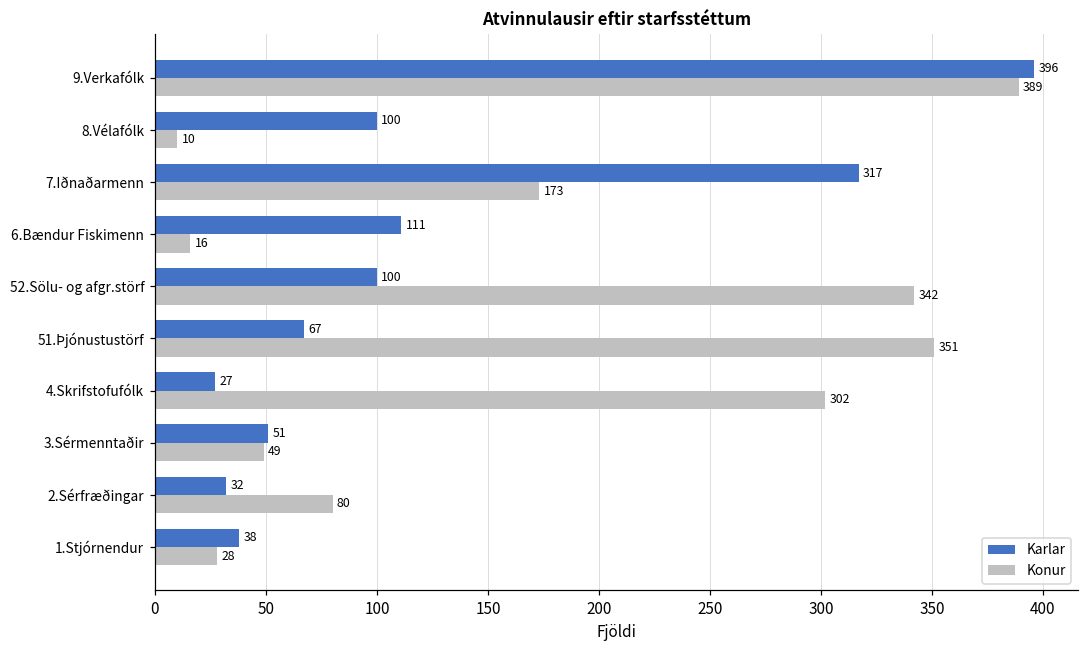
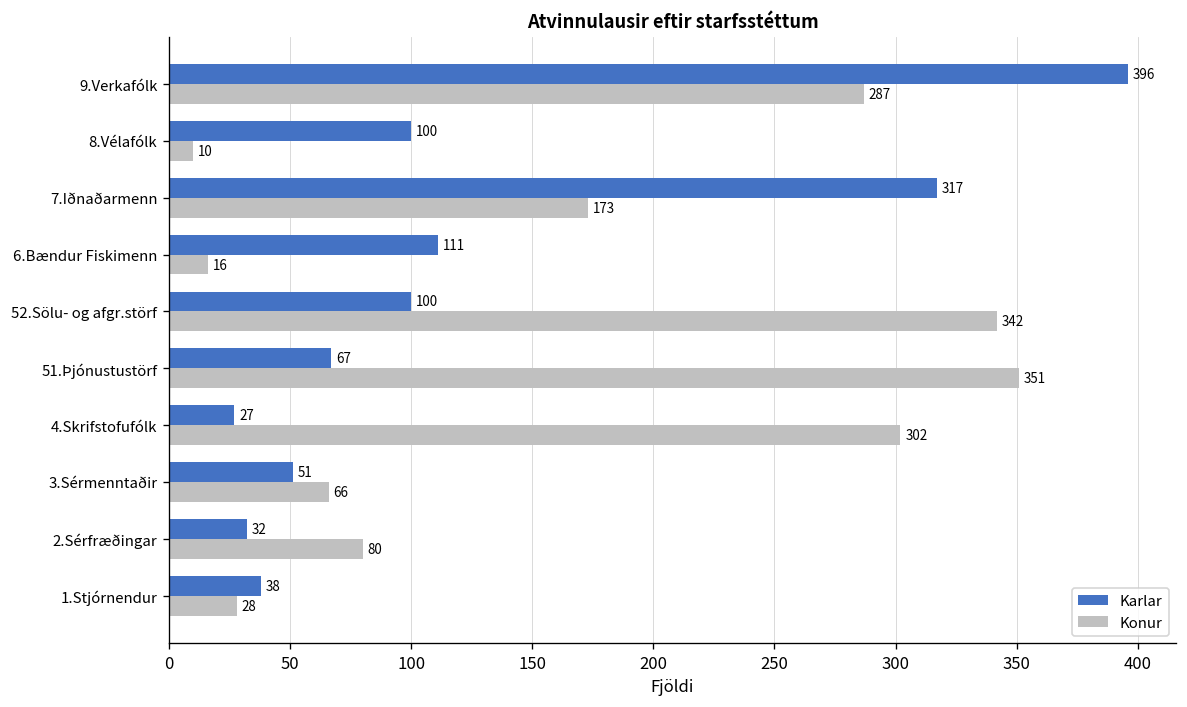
Konur, 9.Verkafólk: 389 -> 287
Konur, 3.Sérmenntaðir: 49 -> 66
